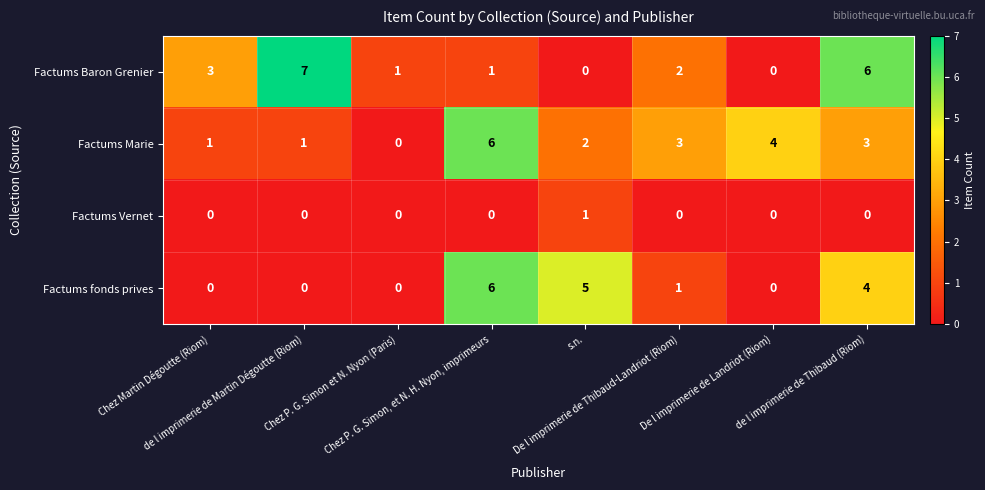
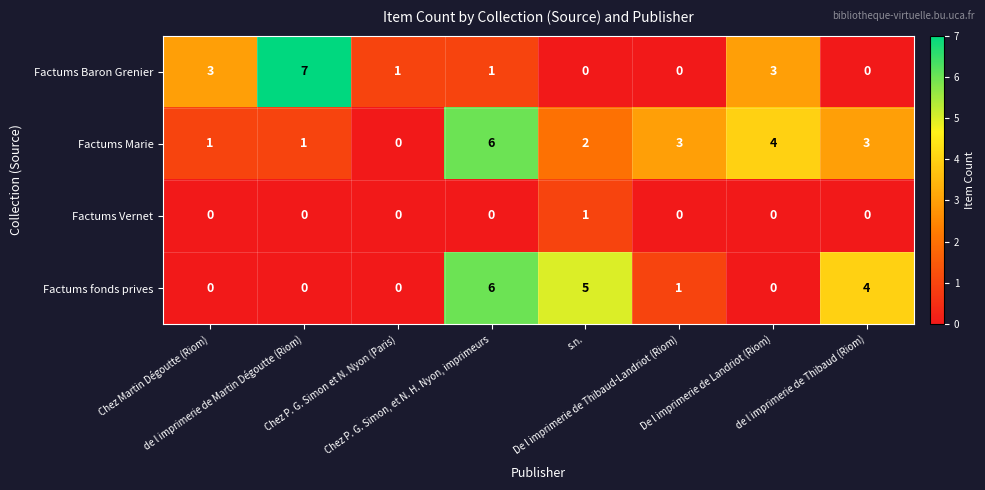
Factums Baron Grenier, De l imprimerie de Thibaud-Landriot (Riom): 2 -> 0
Factums Baron Grenier, De l imprimerie de Landriot (Riom): 0 -> 3
Factums Baron Grenier, de l imprimerie de Thibaud (Riom): 6 -> 0
